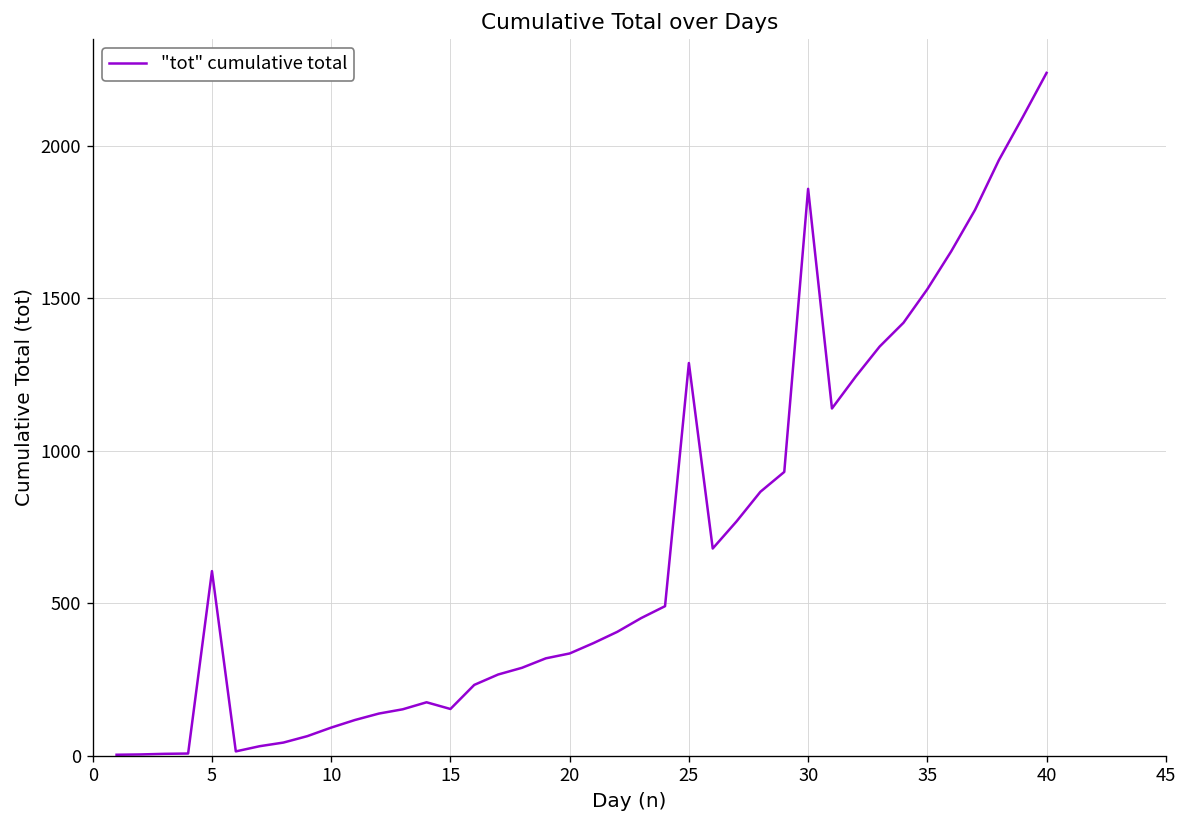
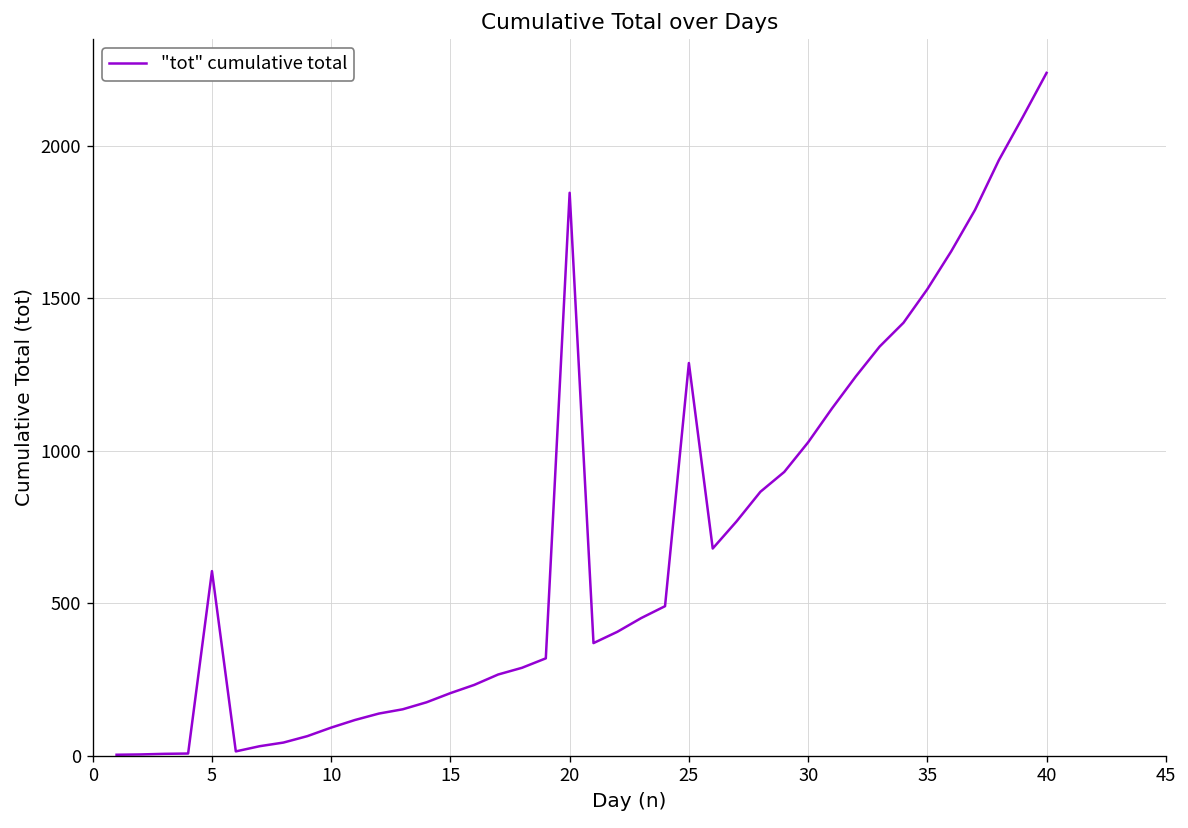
15: 150 -> 210
20: 340 -> 1850
30: 1860 -> 1030
